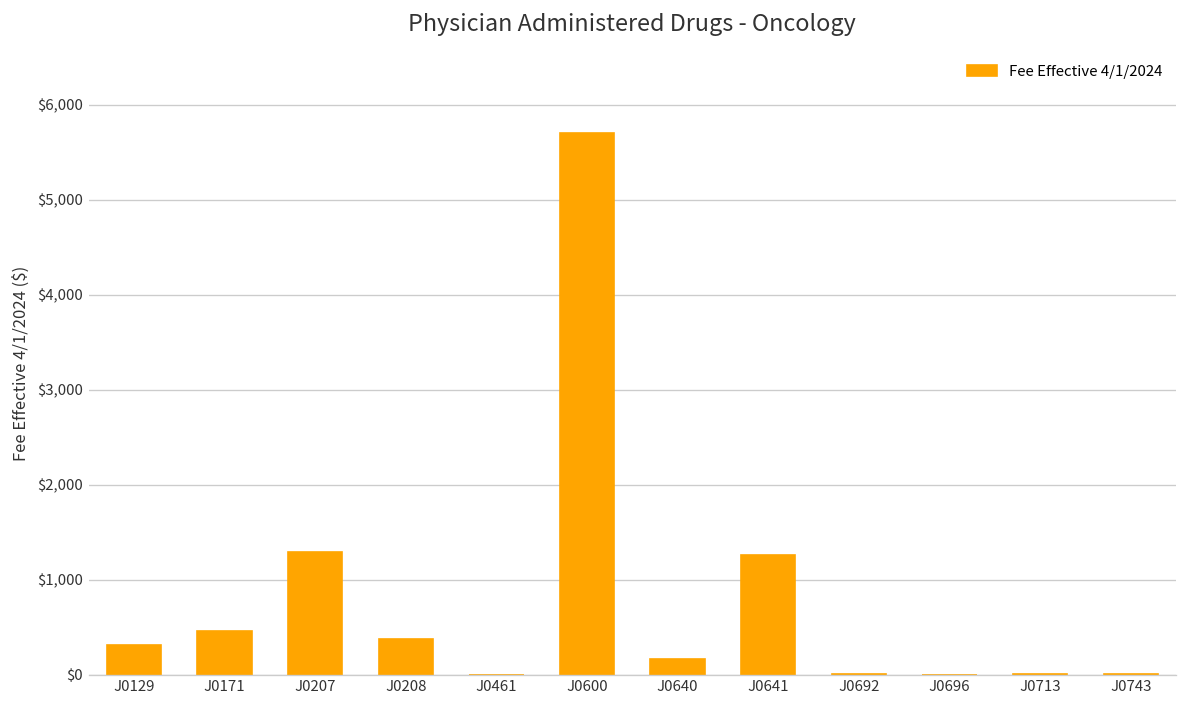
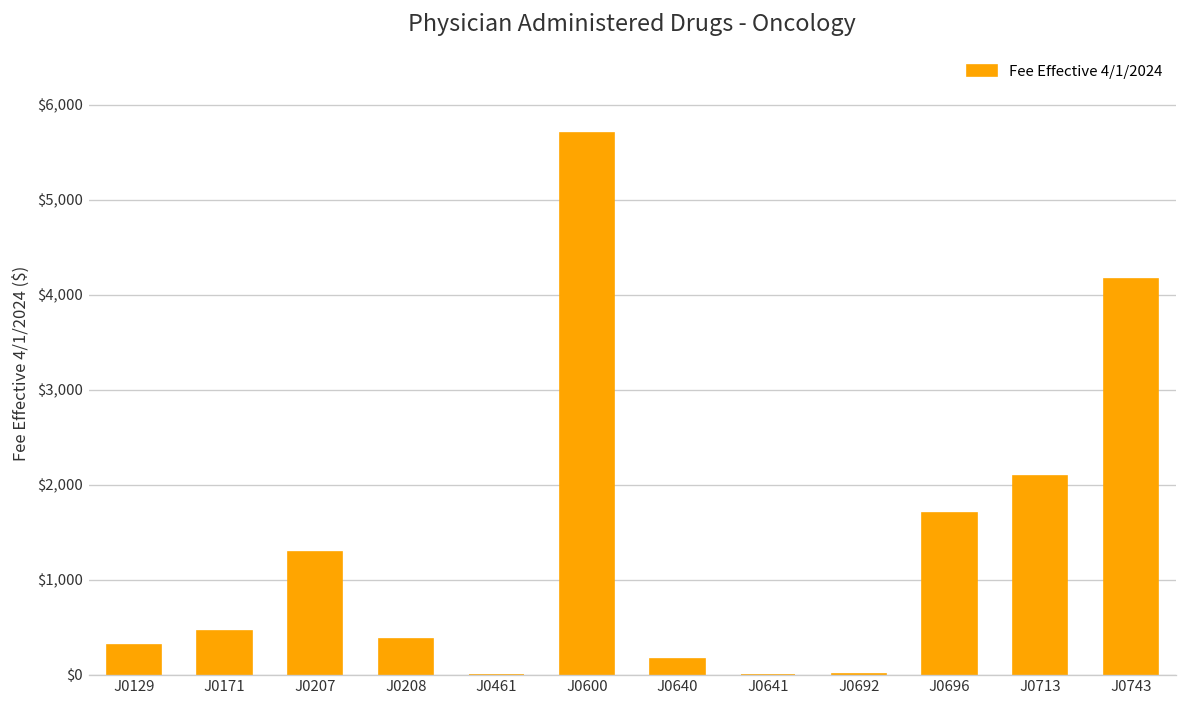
J0641: $1,300 -> $0
J0696: $0 -> $1,700
J0713: $0 -> $2,100
J0743: $0 -> $4,200
